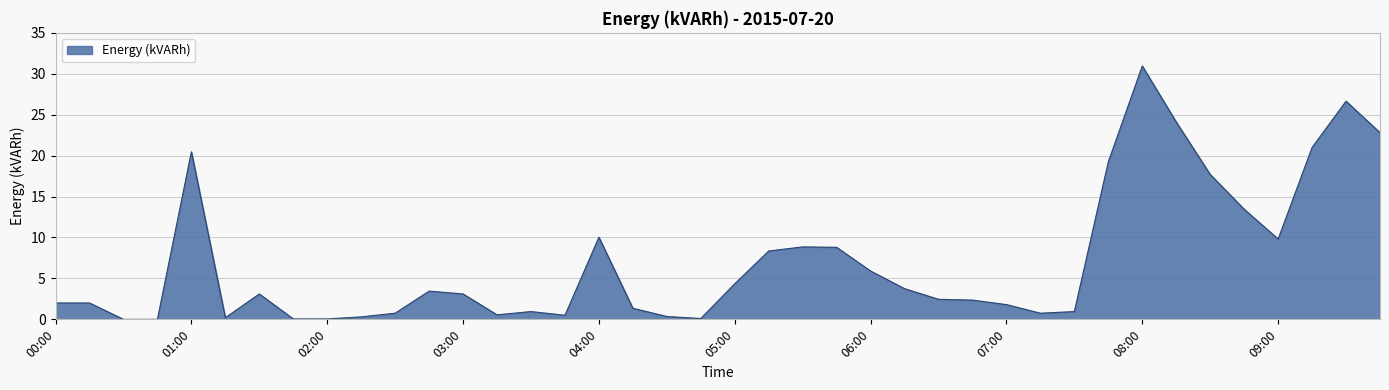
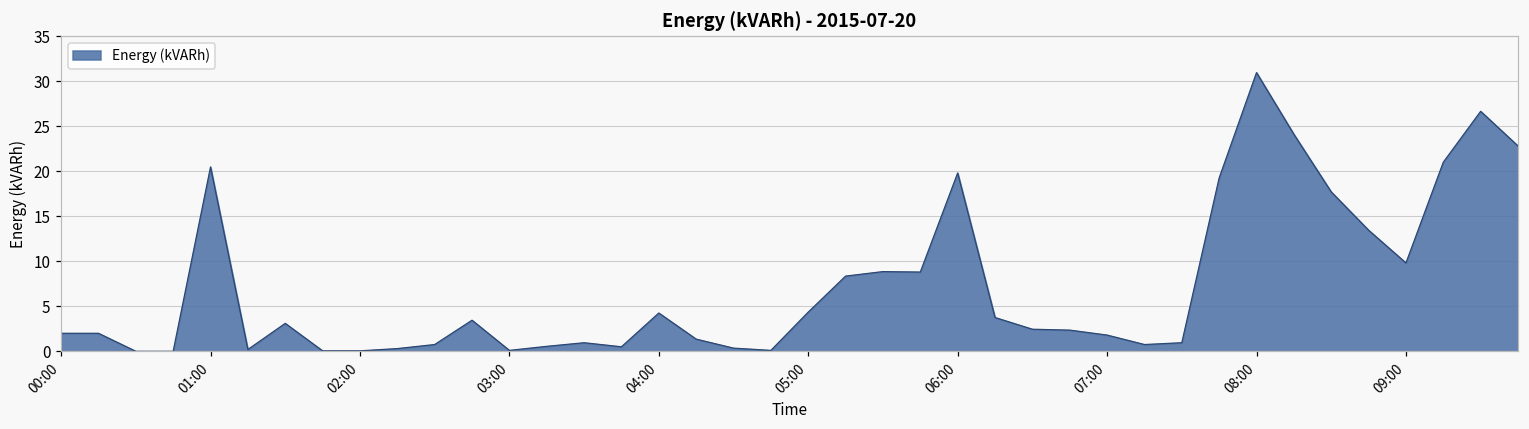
03:00: 3 -> 0
04:00: 10 -> 4
06:00: 6 -> 20
